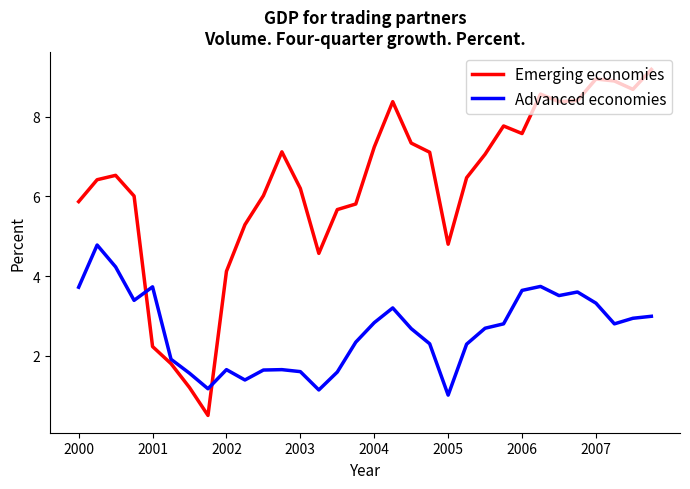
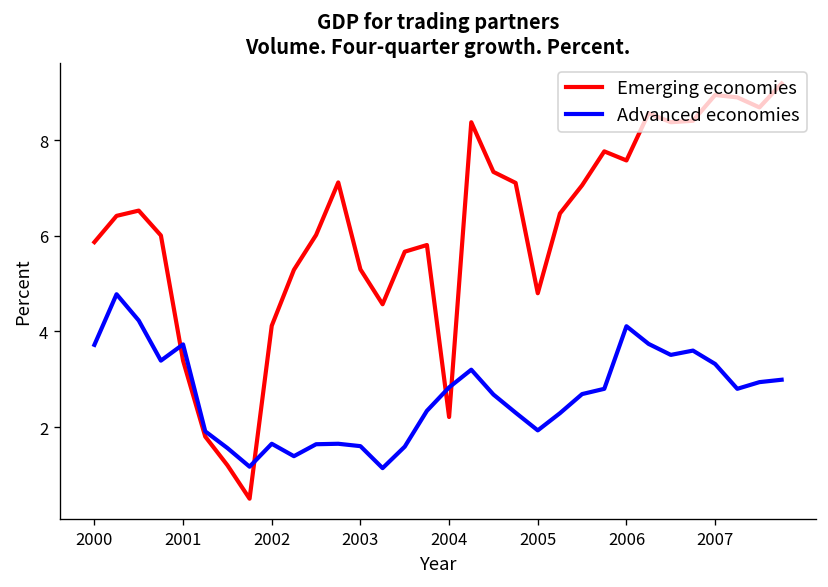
Emerging economies, 2001: 2.2 -> 3.4
Emerging economies, 2003: 6.2 -> 5.3
Emerging economies, 2004: 7.2 -> 2.2
Advanced economies, 2005: 1.0 -> 1.9
Advanced economies, 2006: 3.6 -> 4.1
